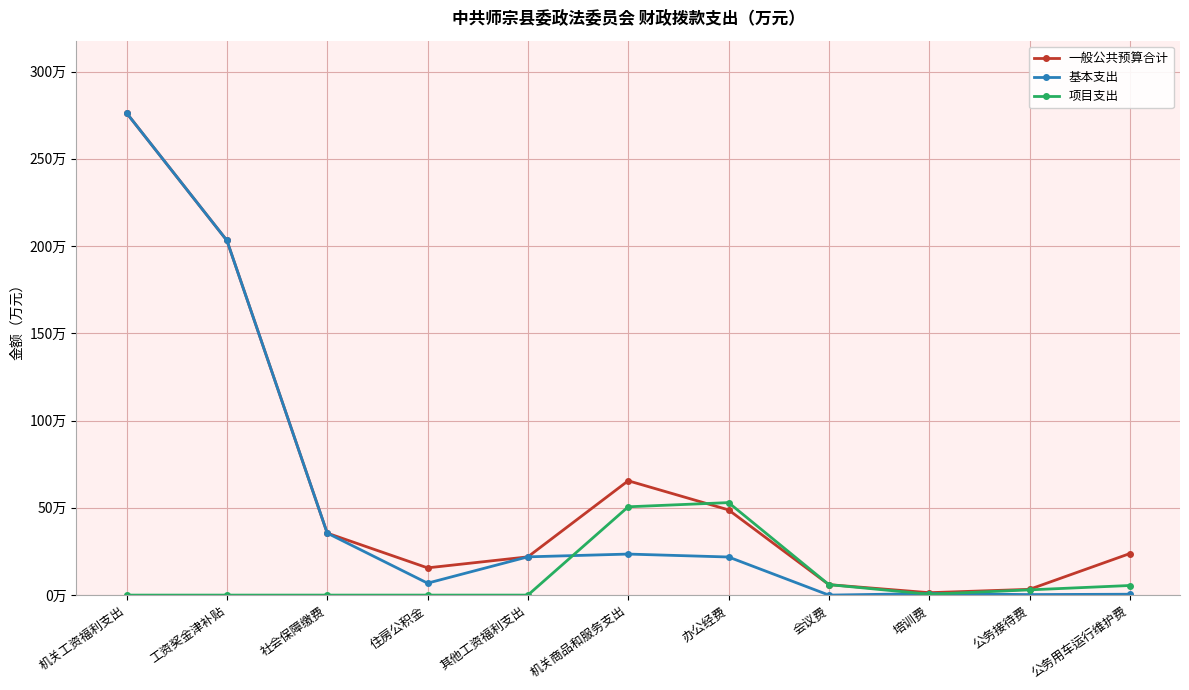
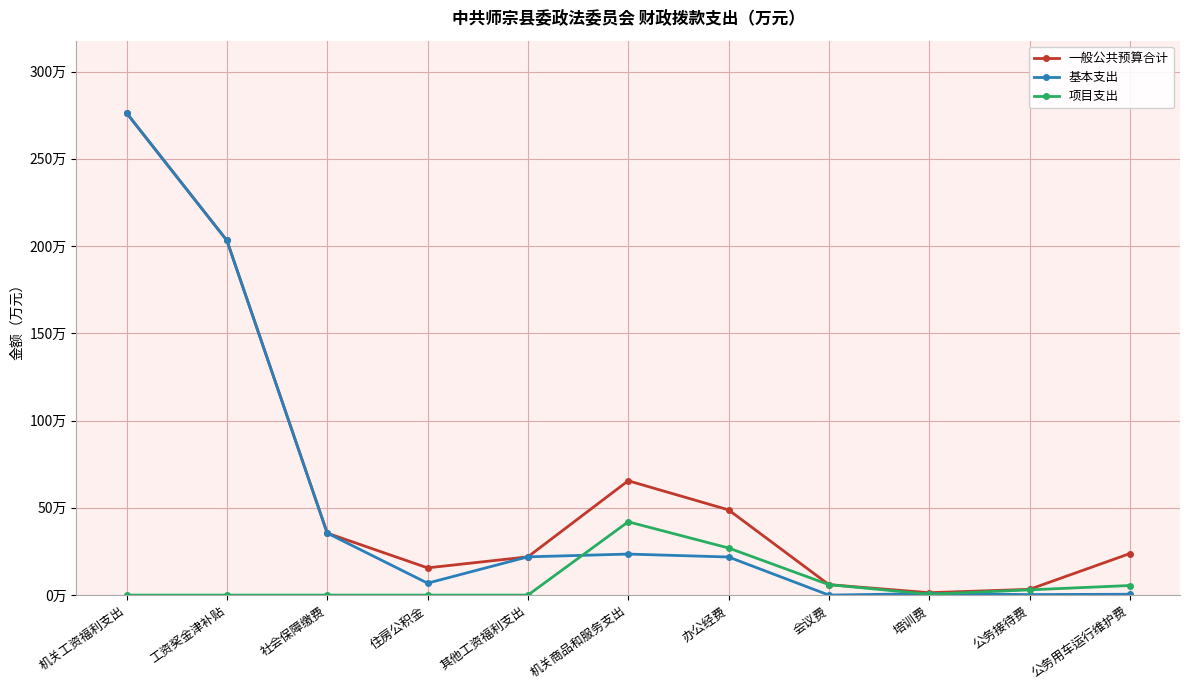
项目支出, 机关商品和服务支出: 51万 -> 42万
项目支出, 办公经费: 53万 -> 27万
